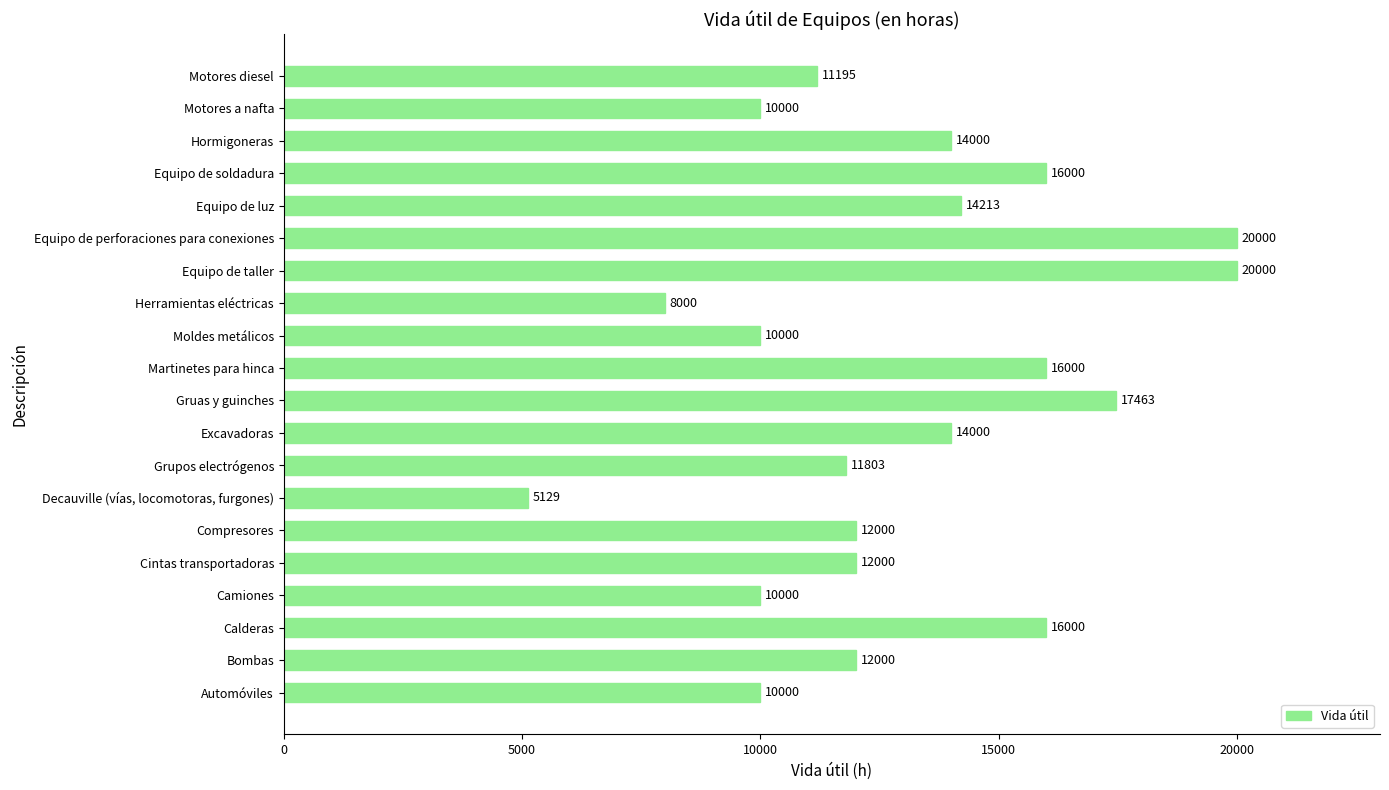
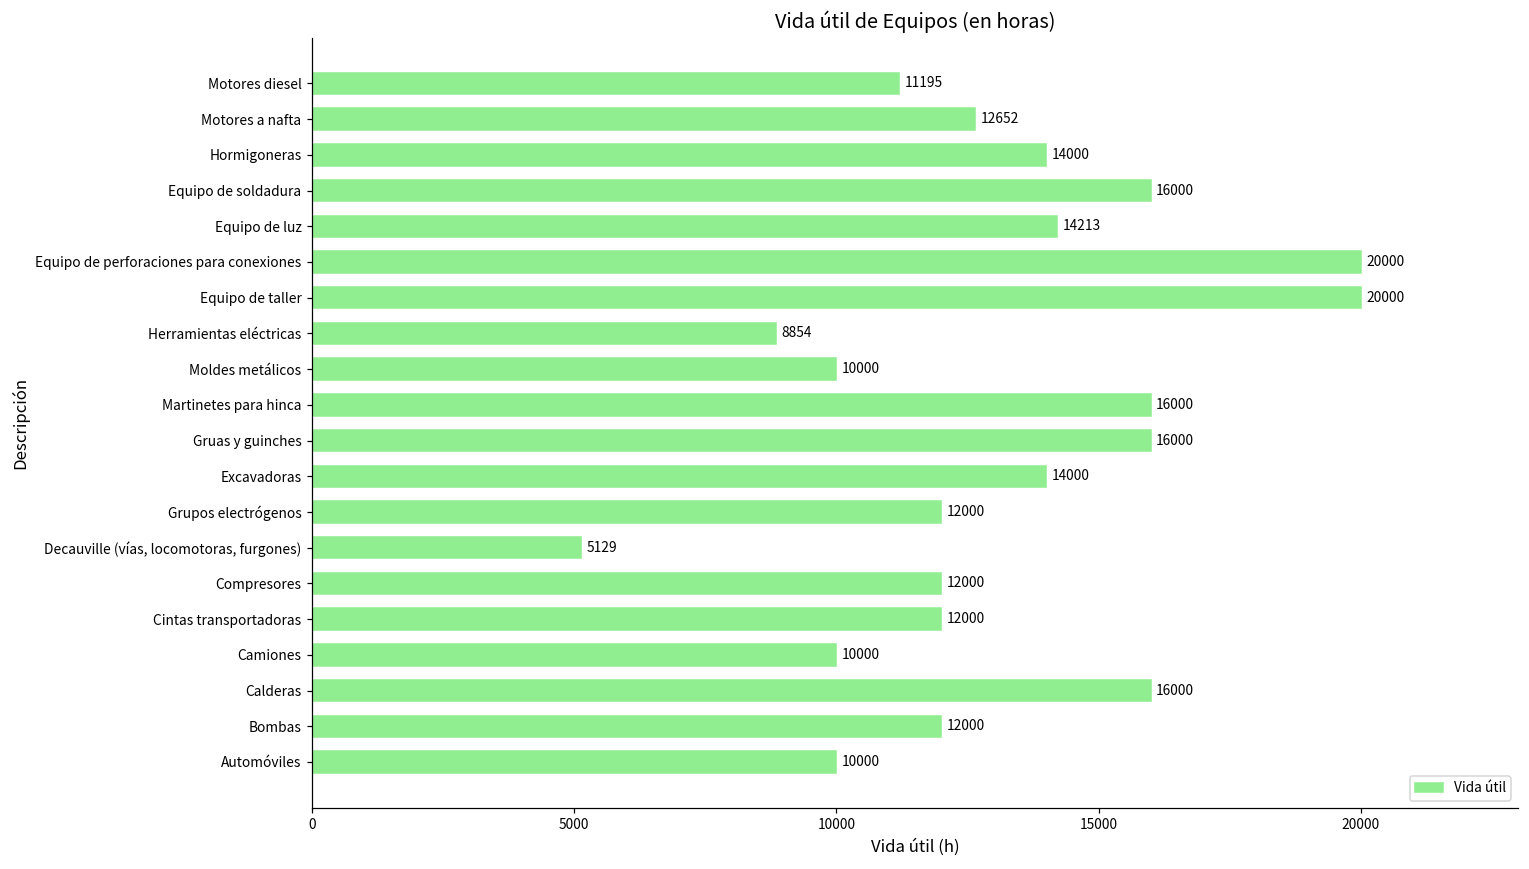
Motores a nafta: 10000 -> 12652
Herramientas eléctricas: 8000 -> 8854
Gruas y guinches: 17463 -> 16000
Grupos electrógenos: 11803 -> 12000
